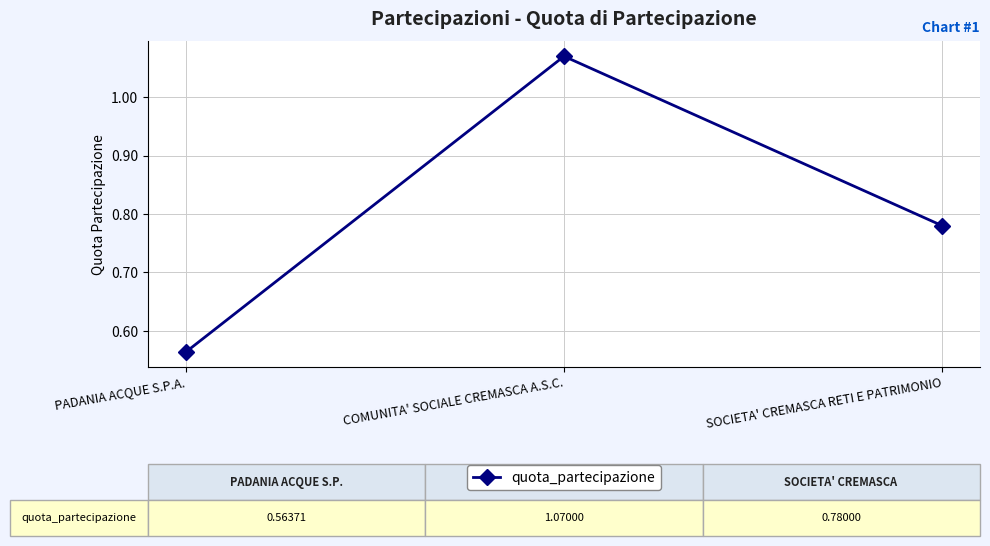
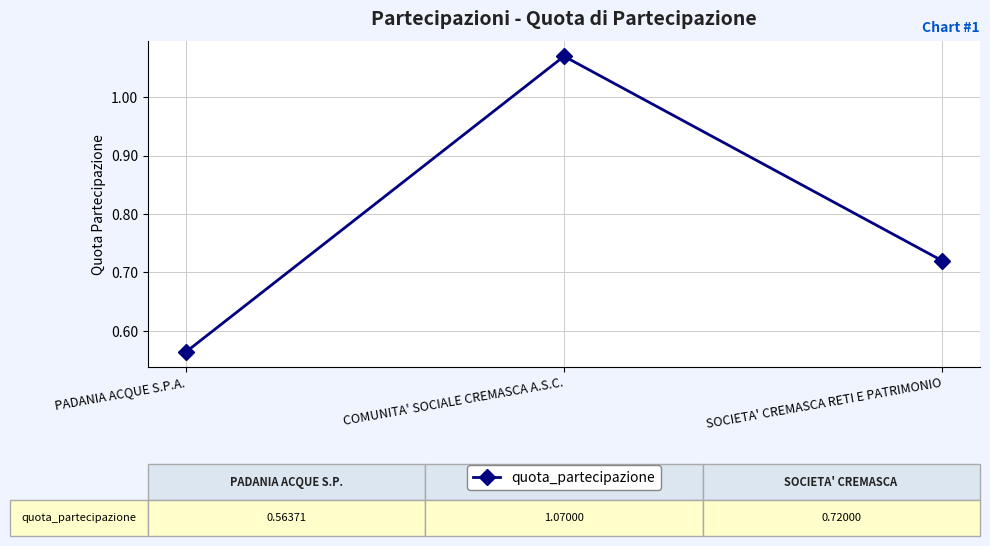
SOCIETA' CREMASCA RETI E PATRIMONIO: 0.78000 -> 0.72000
